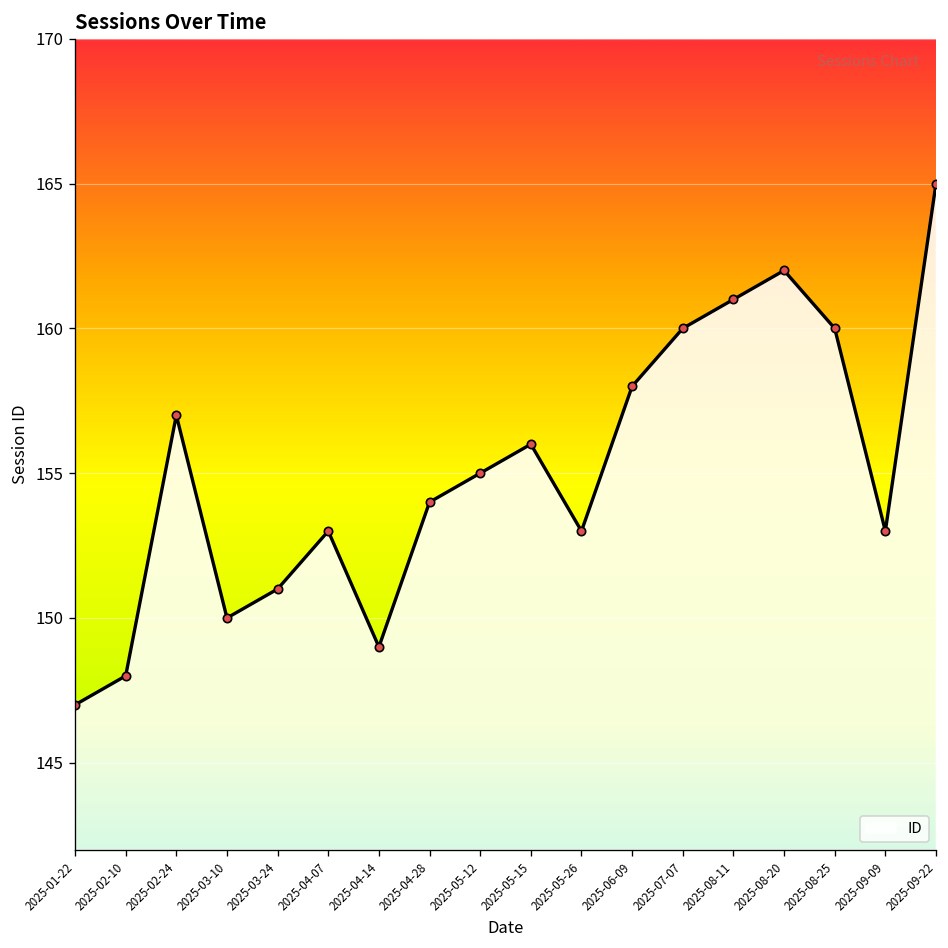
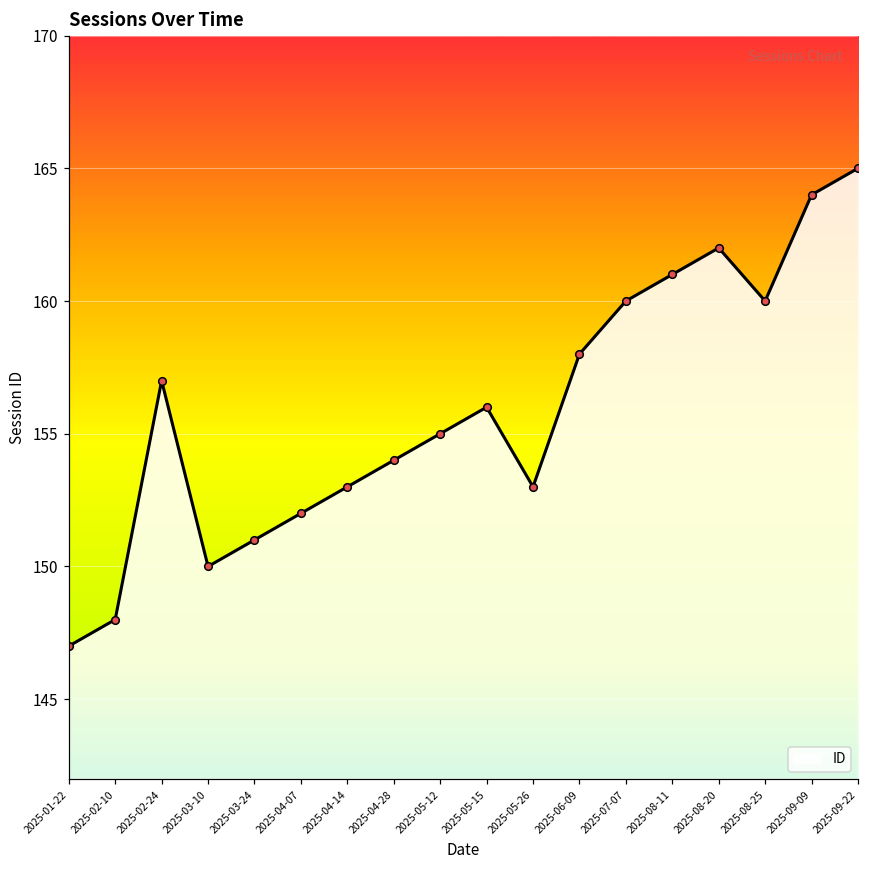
2025-04-07: 153 -> 152
2025-04-14: 149 -> 153
2025-09-09: 153 -> 164
